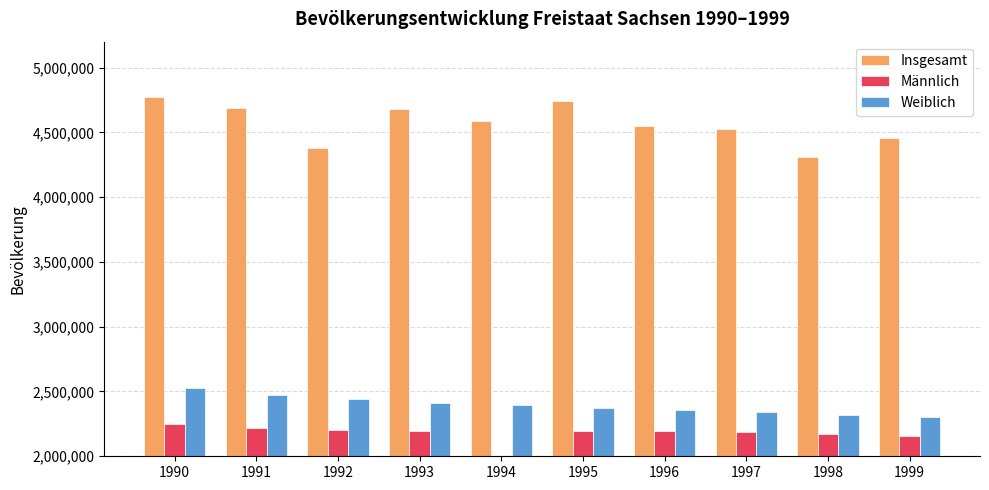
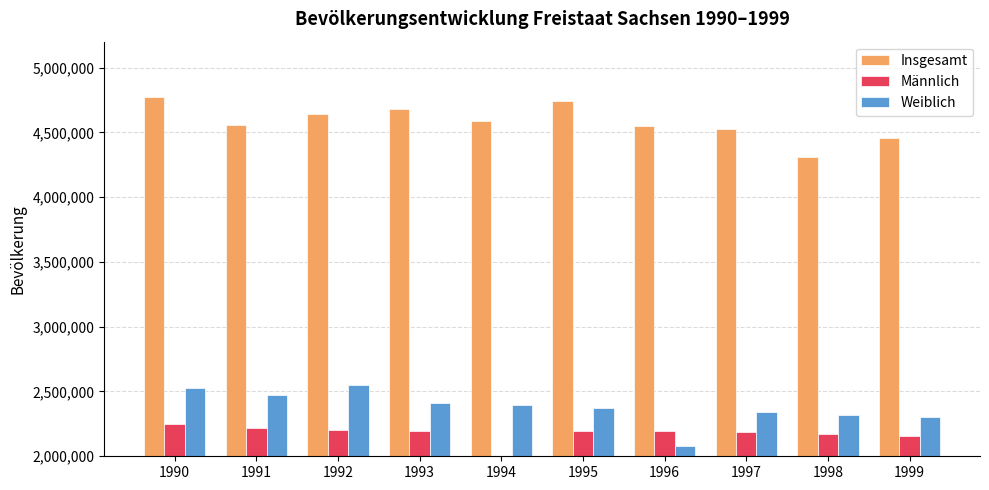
Insgesamt, 1991: 4,690,000 -> 4,560,000
Insgesamt, 1992: 4,380,000 -> 4,640,000
Weiblich, 1992: 2,440,000 -> 2,550,000
Weiblich, 1996: 2,350,000 -> 2,080,000
